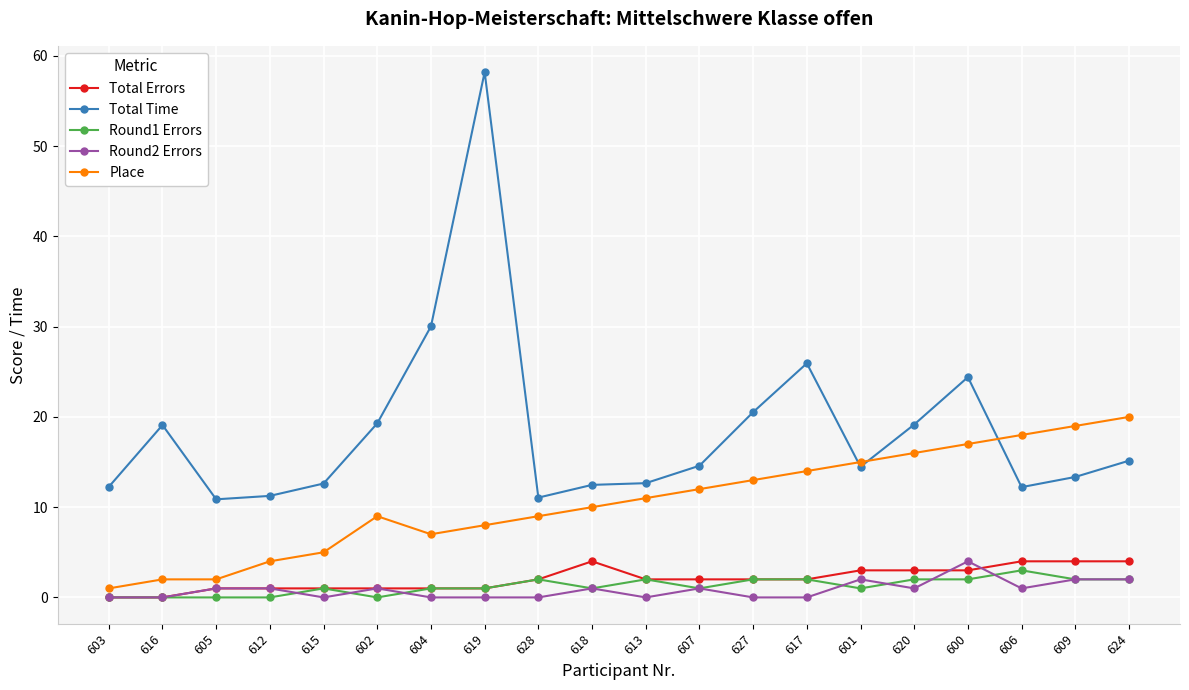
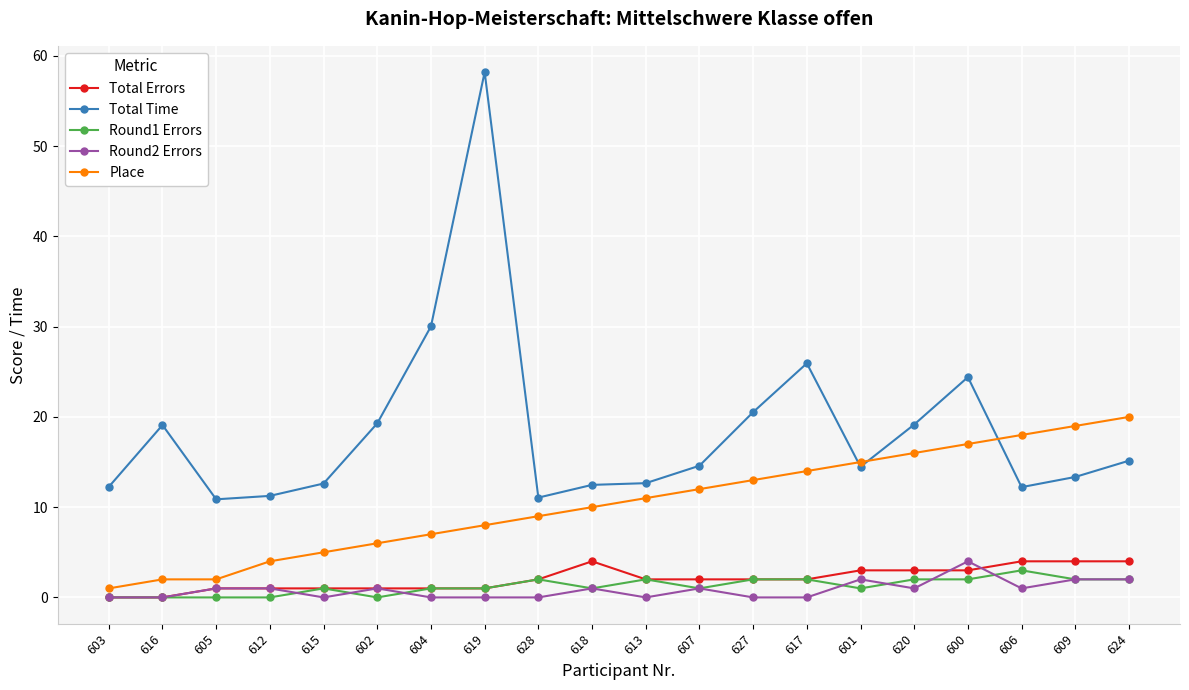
Place, 602: 9 -> 6
